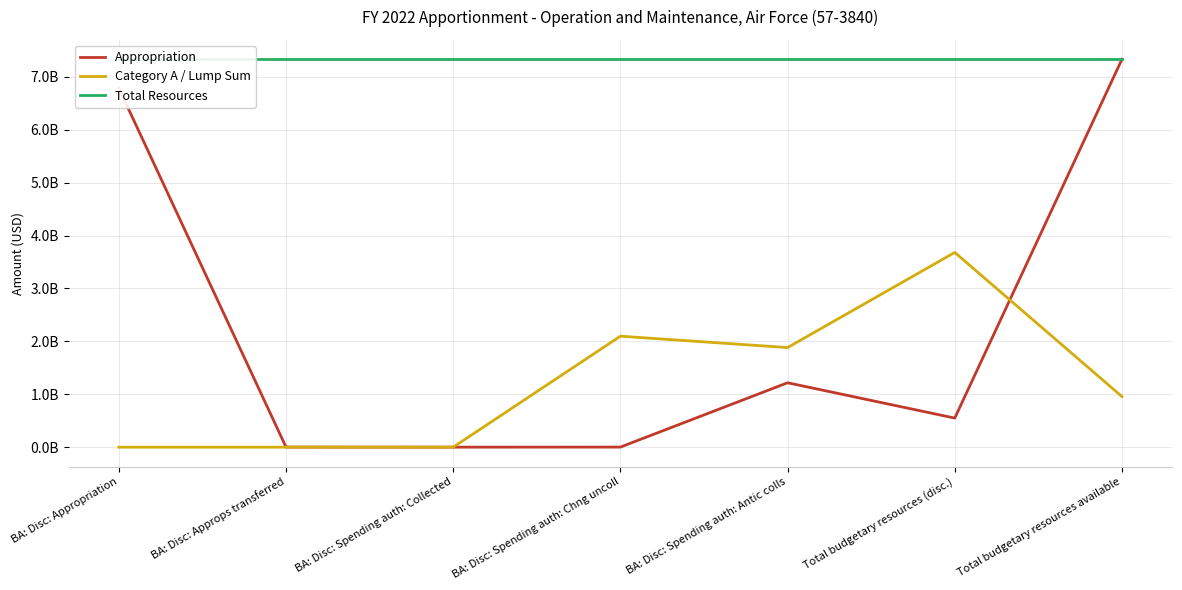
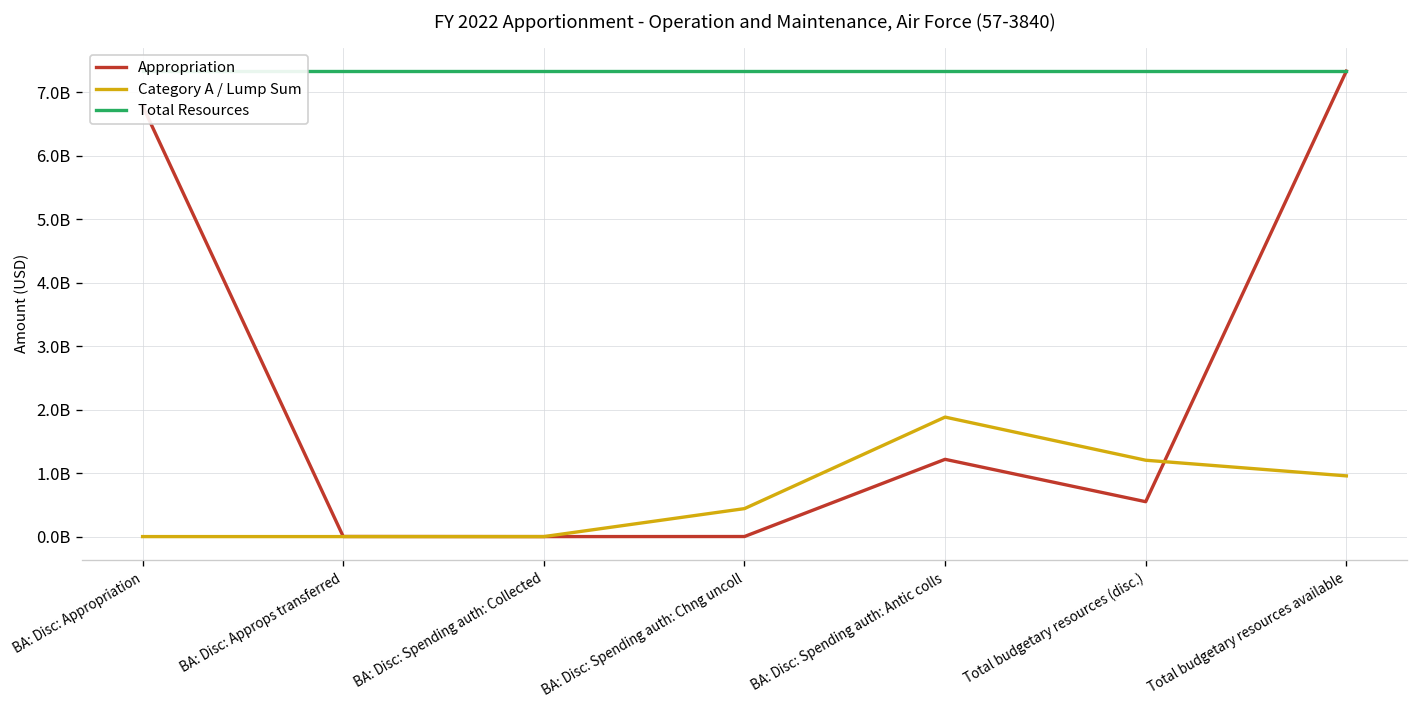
Category A / Lump Sum, BA: Disc: Spending auth: Chng uncoll: 2100000000 -> 400000000
Category A / Lump Sum, Total budgetary resources (disc.): 3700000000 -> 1200000000
